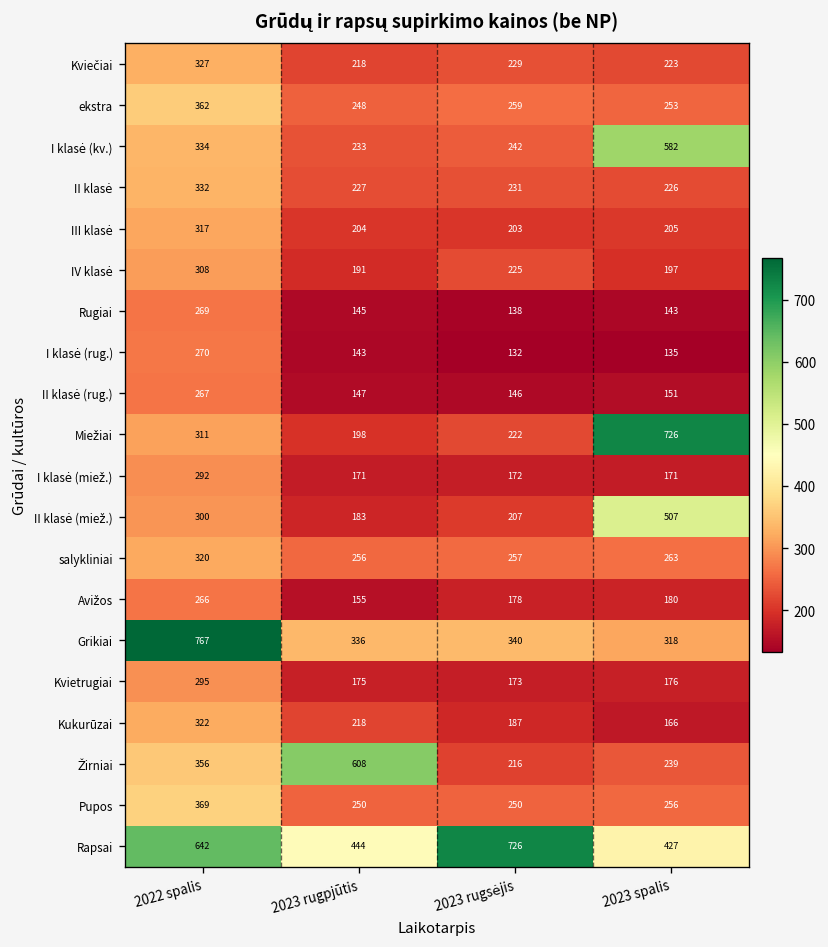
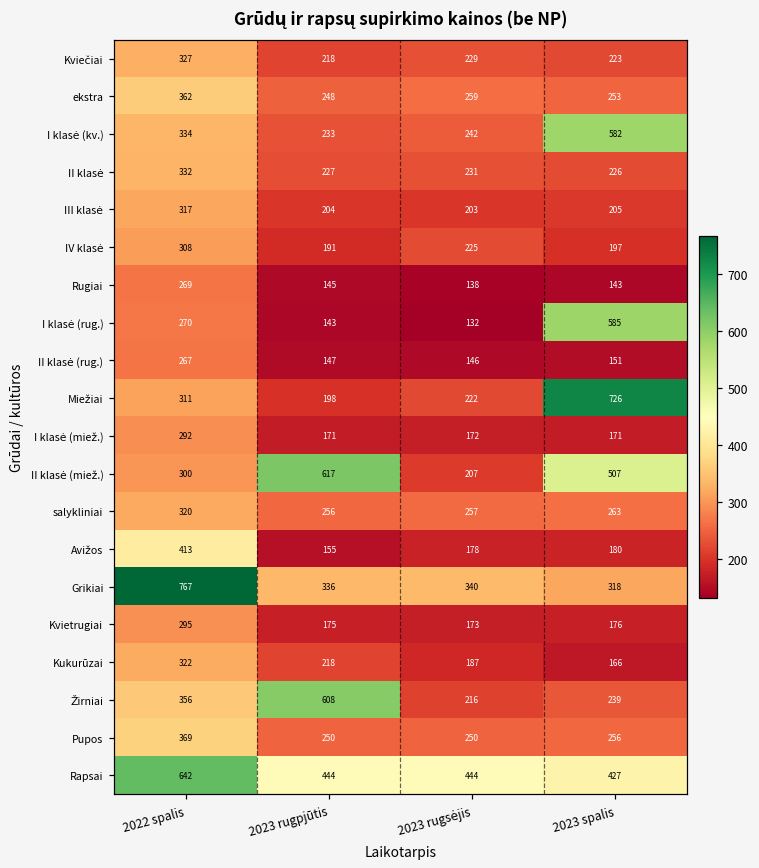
I klasė (rug.), 2023 spalis: 135 -> 585
II klasė (miež.), 2023 rugpjūtis: 183 -> 617
Avižos, 2022 spalis: 266 -> 413
Rapsai, 2023 rugsėjis: 726 -> 444
